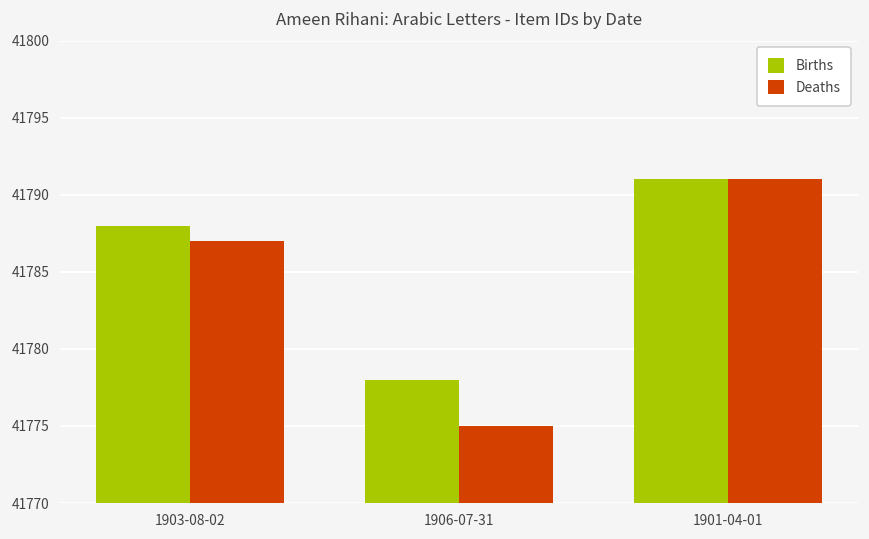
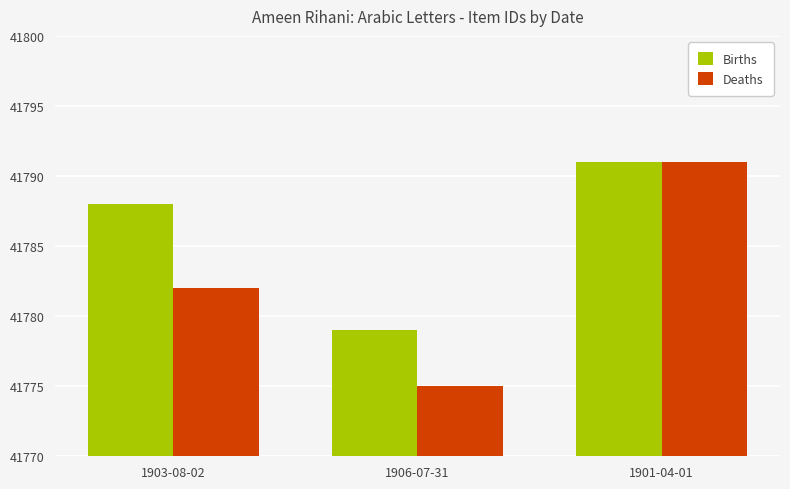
Deaths, 1903-08-02: 41787 -> 41782
Births, 1906-07-31: 41778 -> 41779
